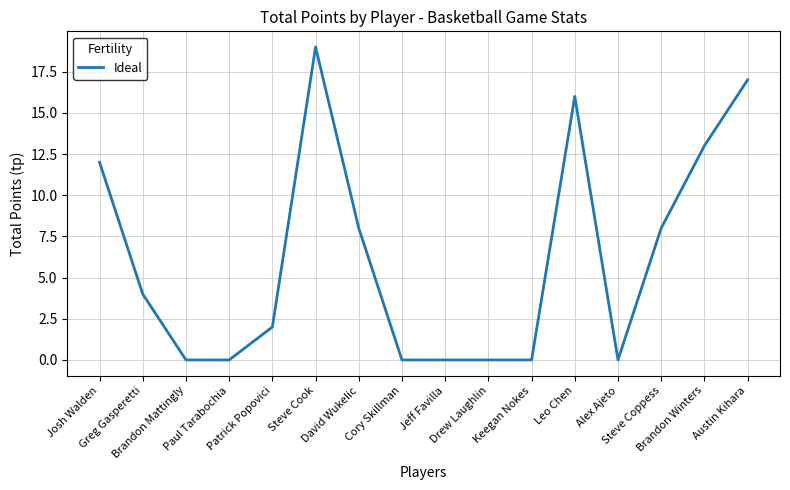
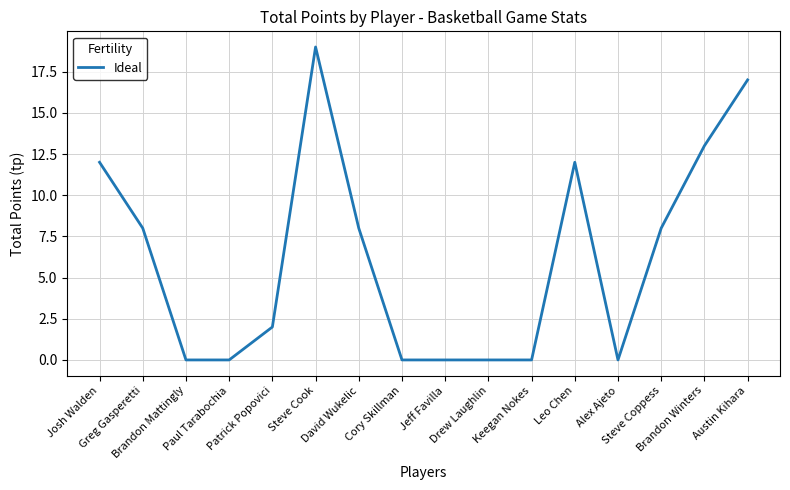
Greg Gasperetti: 4 -> 8
Leo Chen: 16 -> 12
